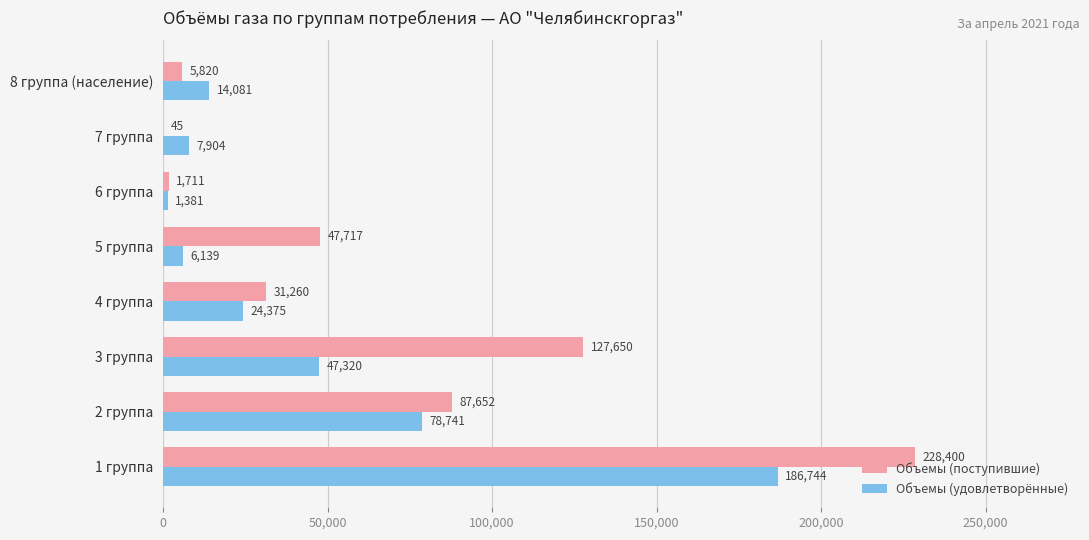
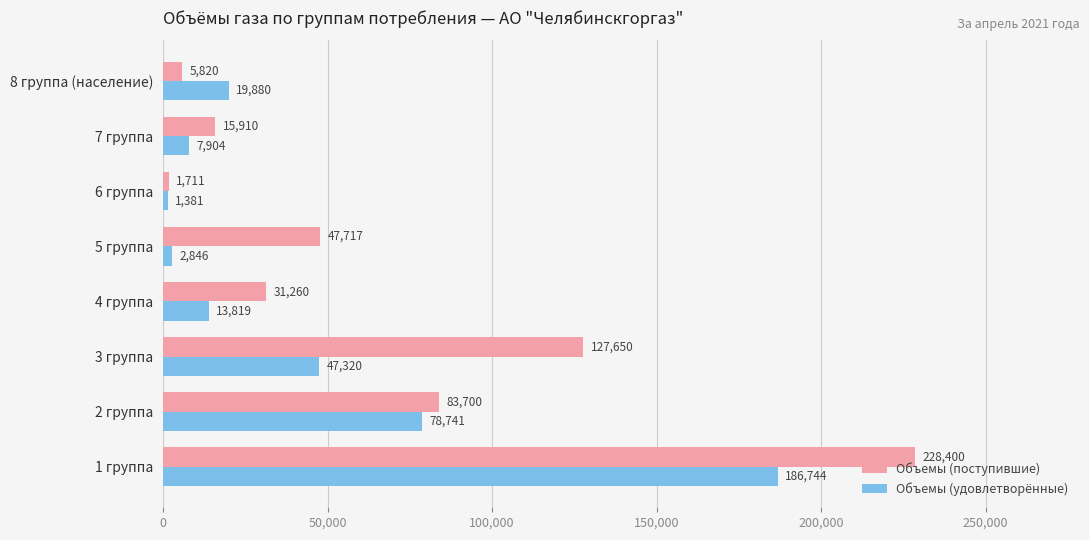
Объемы (удовлетворённые), 8 группа (население): 14,081 -> 19,880
Объемы (поступившие), 7 группа: 45 -> 15,910
Объемы (удовлетворённые), 5 группа: 6,139 -> 2,846
Объемы (удовлетворённые), 4 группа: 24,375 -> 13,819
Объемы (поступившие), 2 группа: 87,652 -> 83,700
